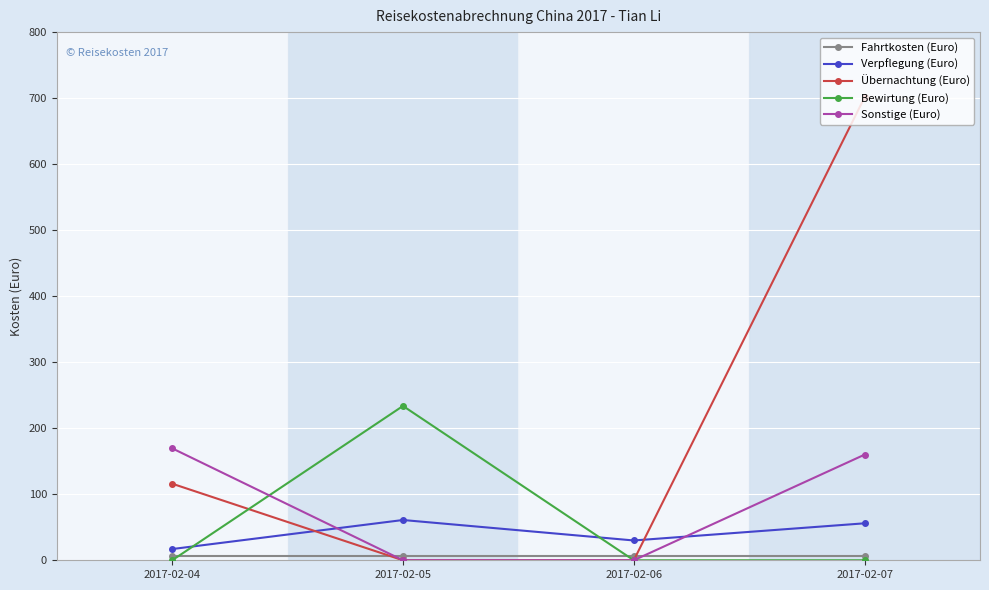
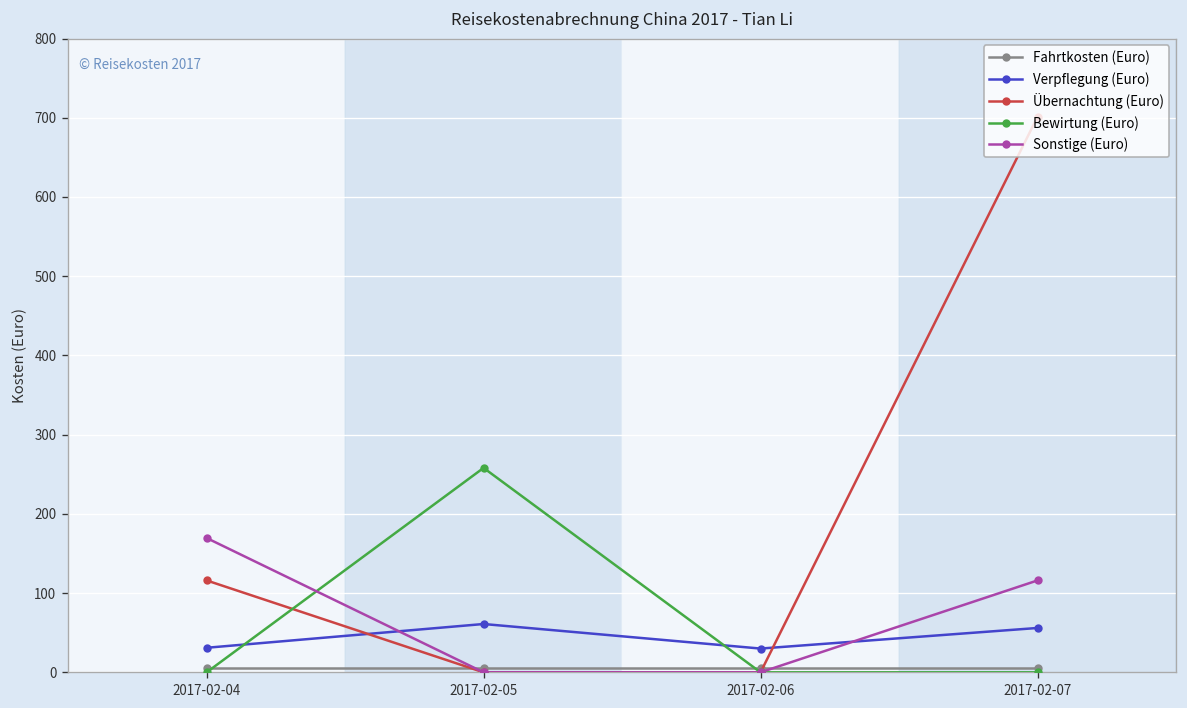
Verpflegung (Euro), 2017-02-04: 20 -> 30
Bewirtung (Euro), 2017-02-05: 230 -> 260
Sonstige (Euro), 2017-02-07: 160 -> 120
